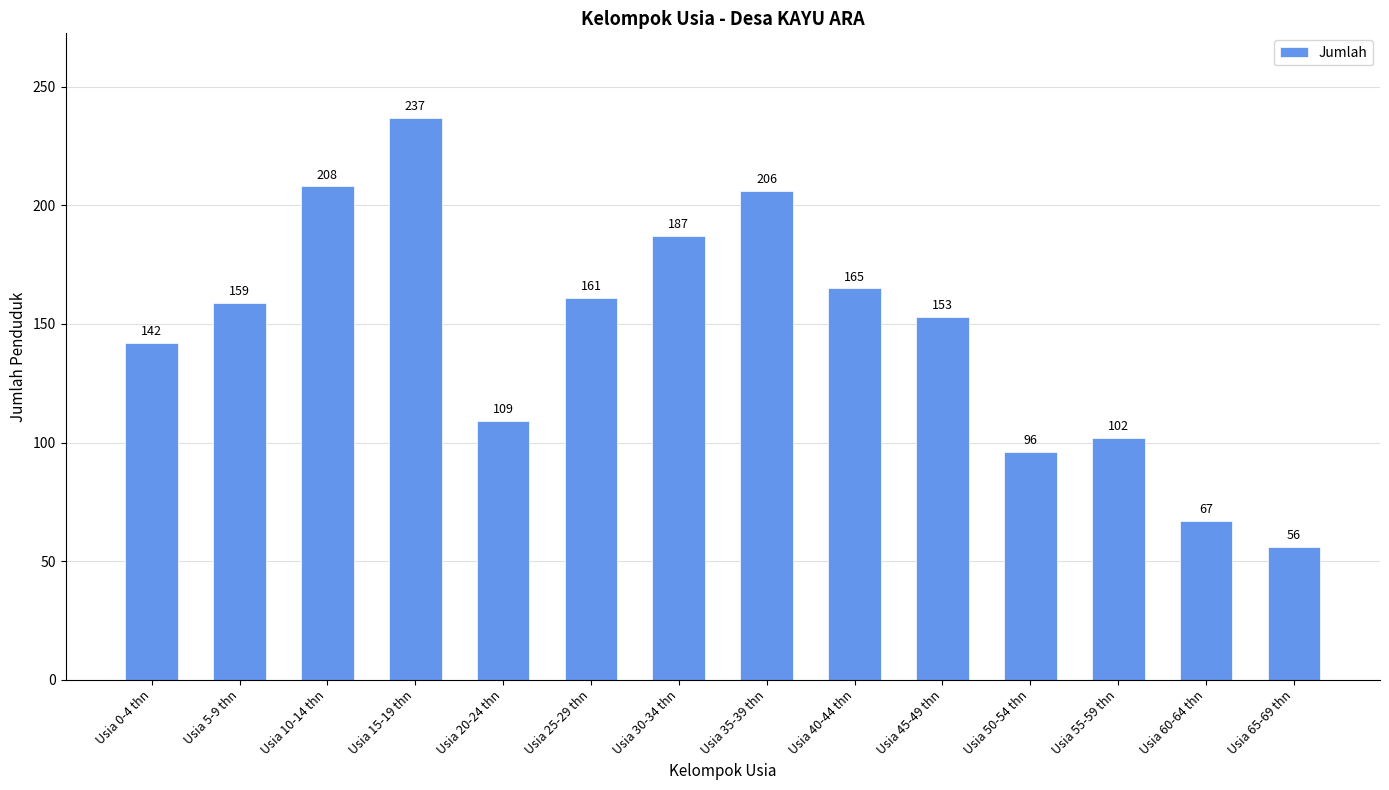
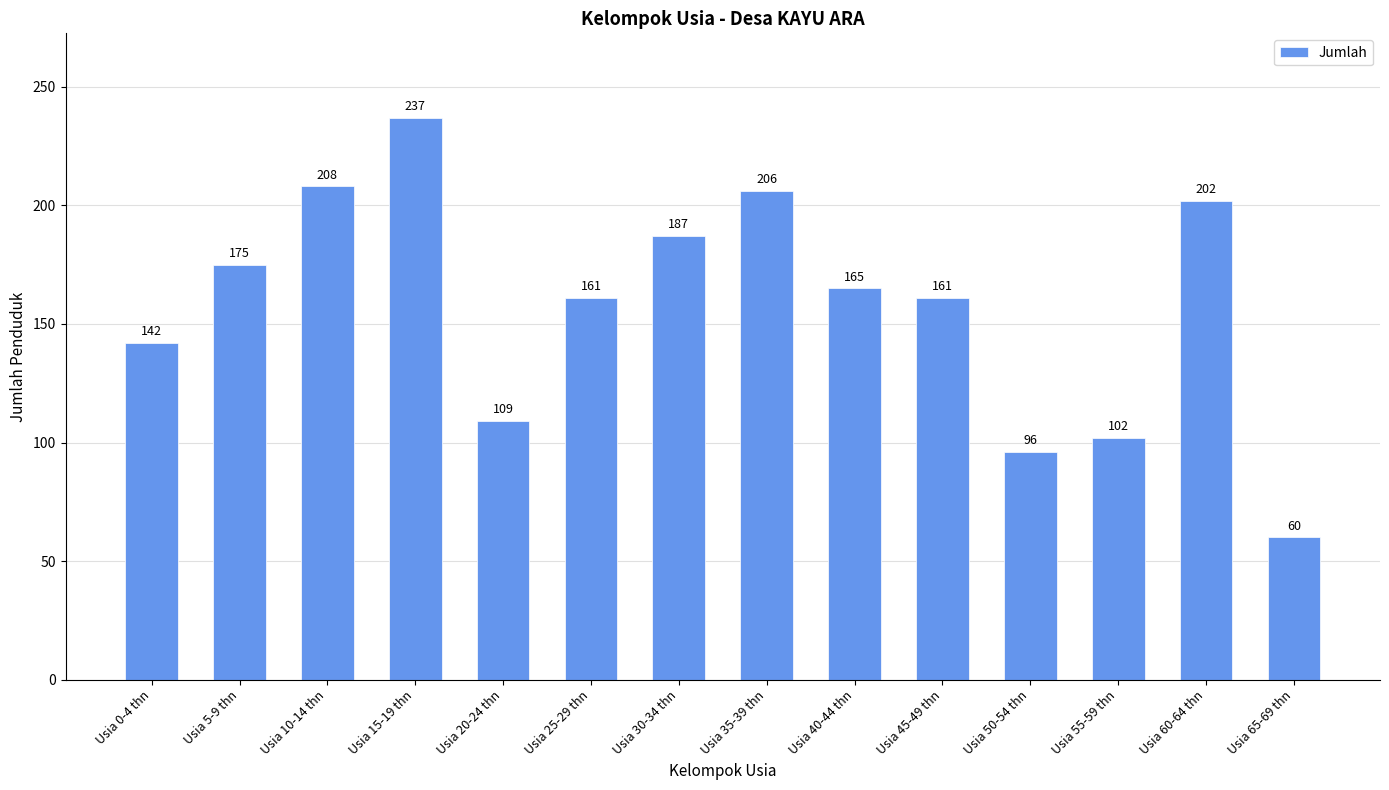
Usia 5-9 thn: 159 -> 175
Usia 45-49 thn: 153 -> 161
Usia 60-64 thn: 67 -> 202
Usia 65-69 thn: 56 -> 60
